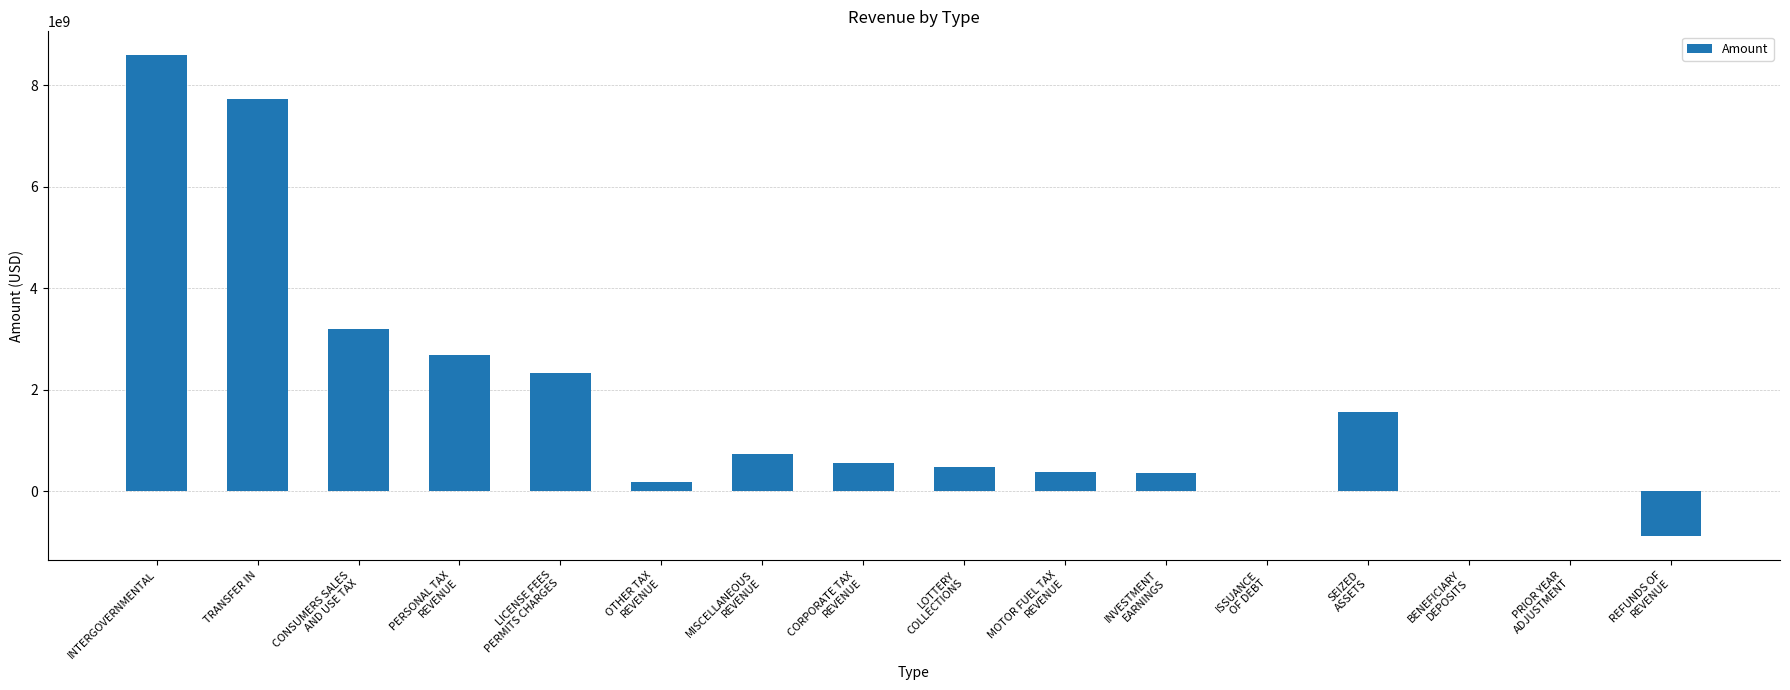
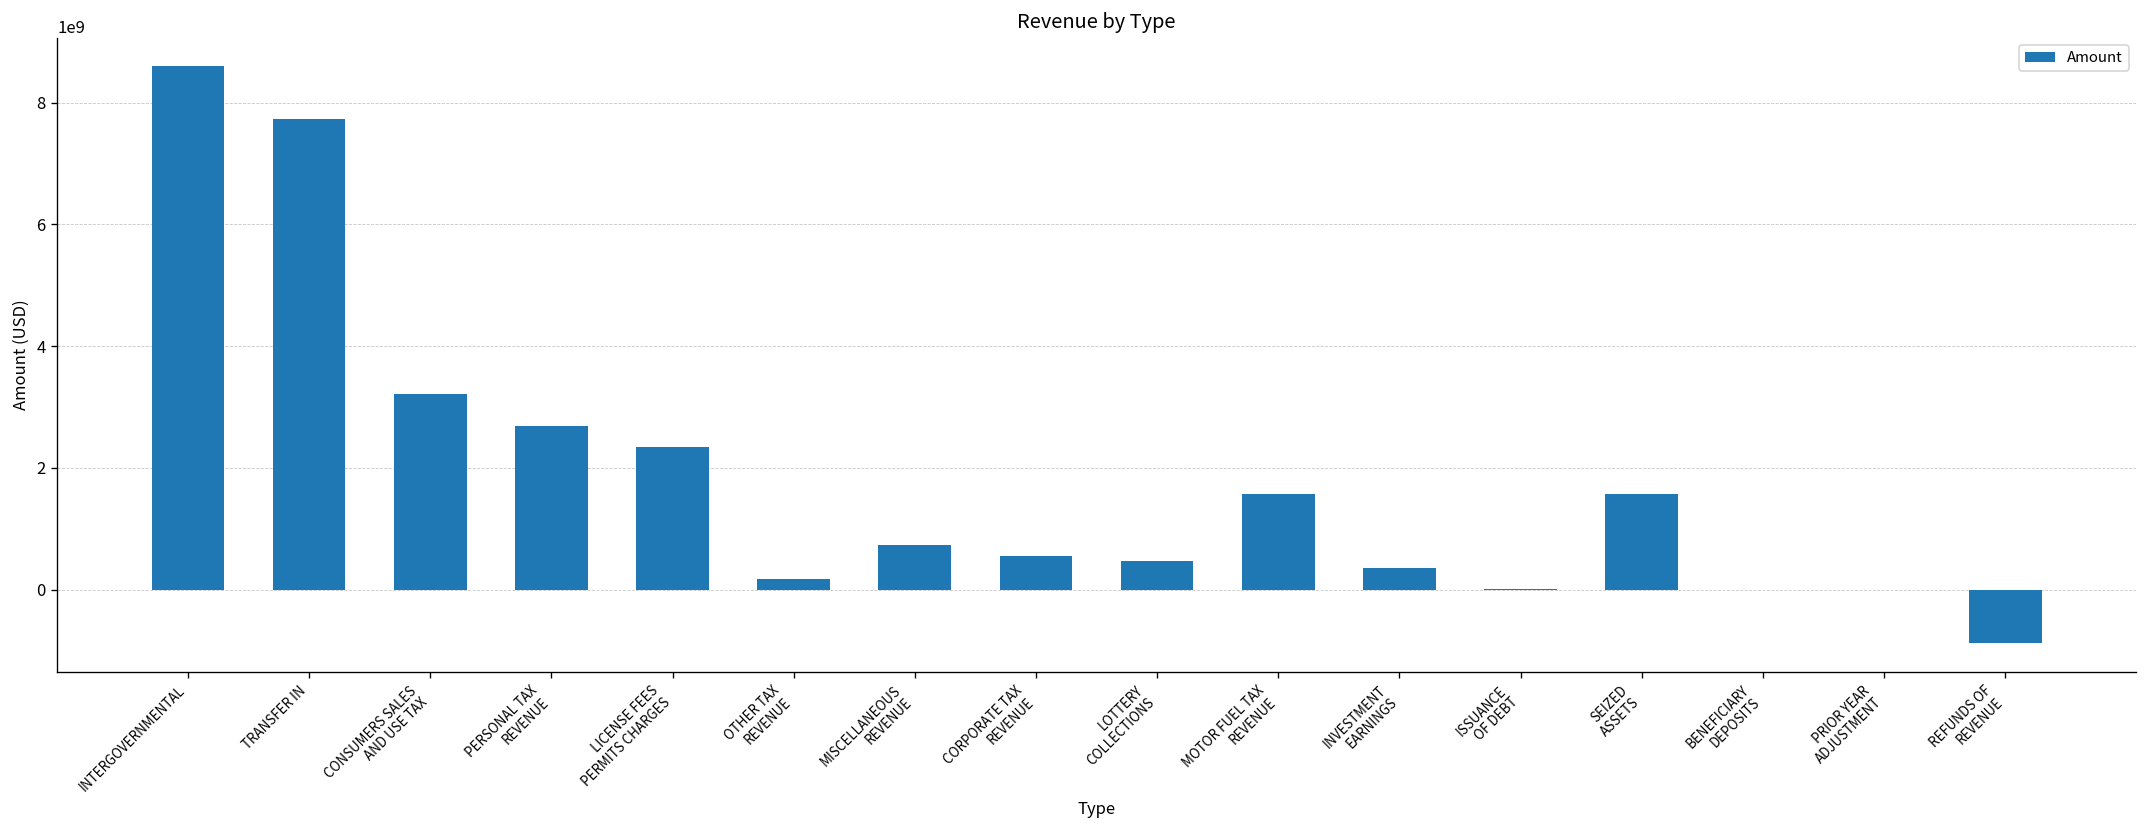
MOTOR FUEL TAX REVENUE: 400000000 -> 1600000000
